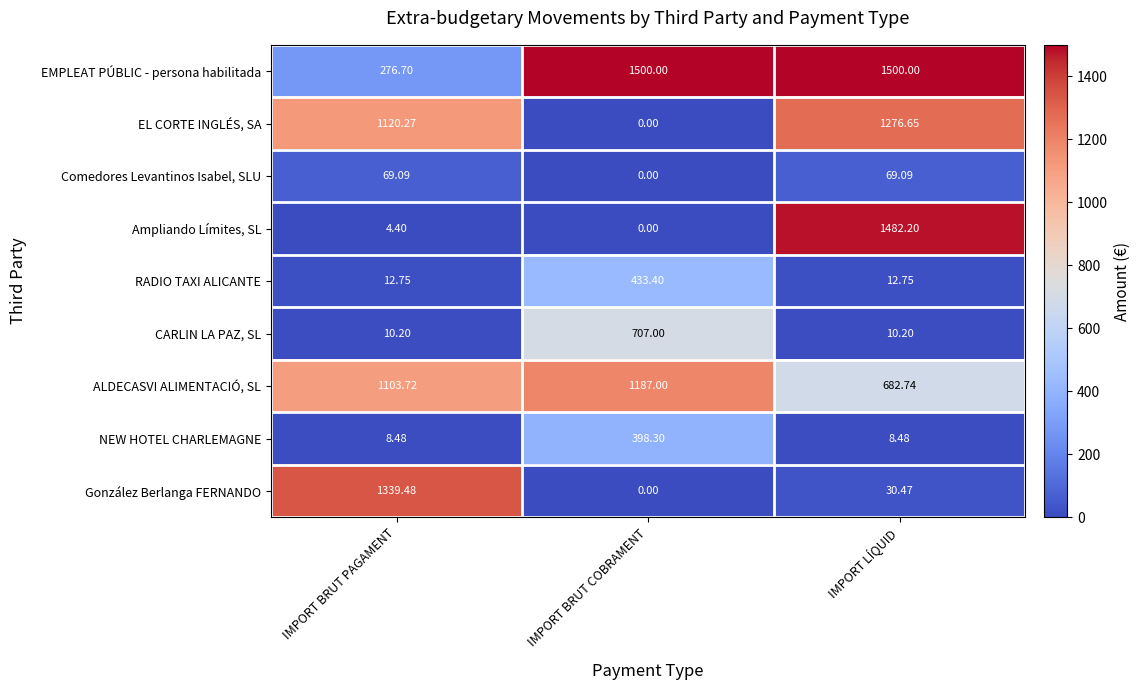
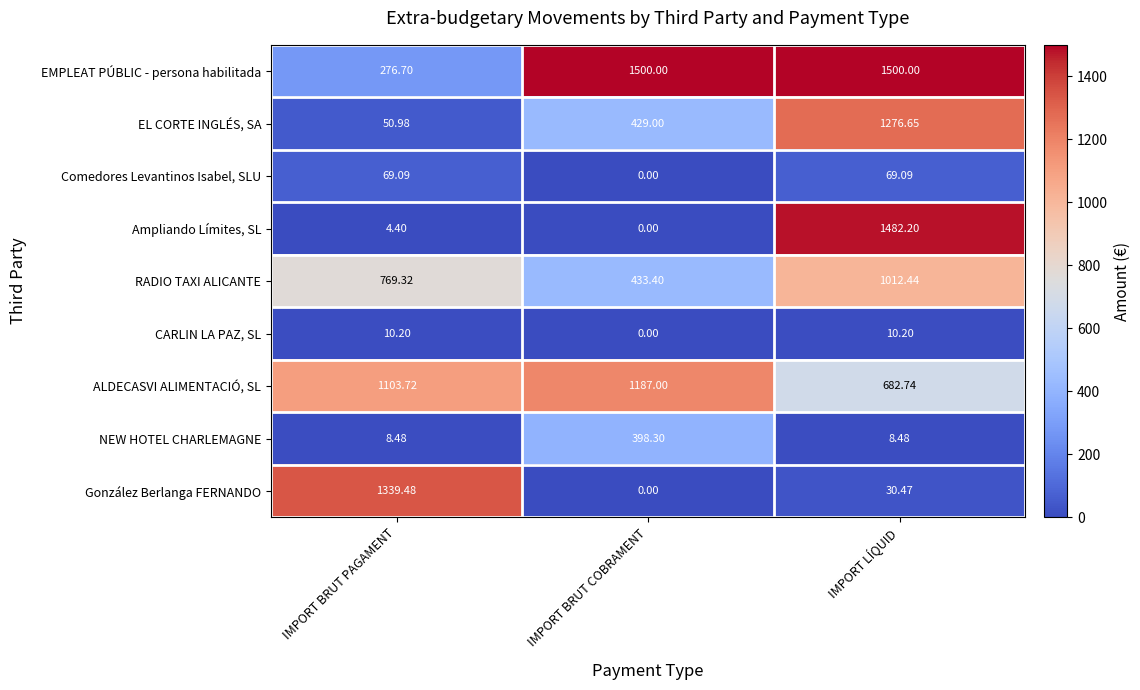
EL CORTE INGLÉS, SA, IMPORT BRUT PAGAMENT: 1120.27 -> 50.98
EL CORTE INGLÉS, SA, IMPORT BRUT COBRAMENT: 0.00 -> 429.00
RADIO TAXI ALICANTE, IMPORT BRUT PAGAMENT: 12.75 -> 769.32
RADIO TAXI ALICANTE, IMPORT LÍQUID: 12.75 -> 1012.44
CARLIN LA PAZ, SL, IMPORT BRUT COBRAMENT: 707.00 -> 0.00
